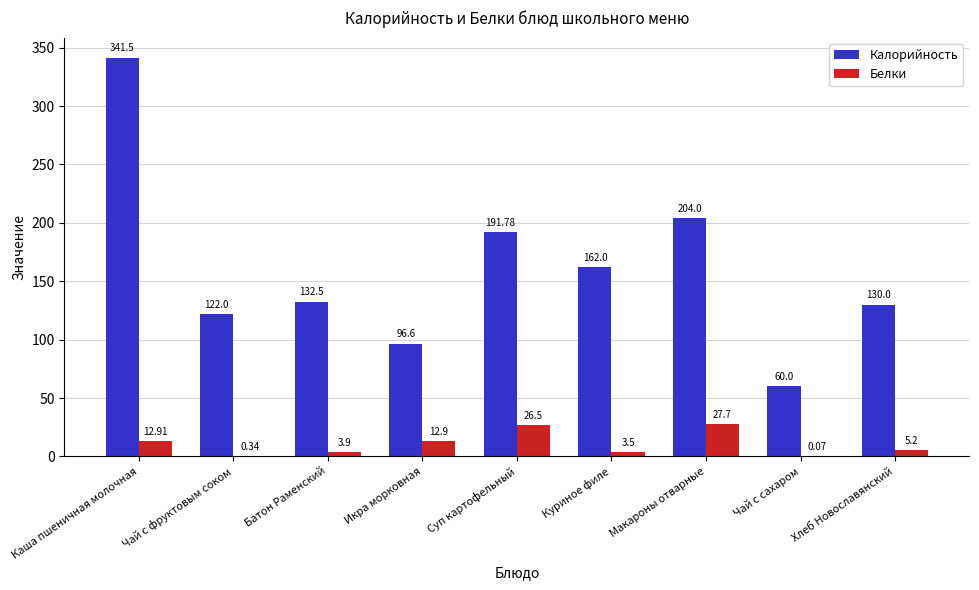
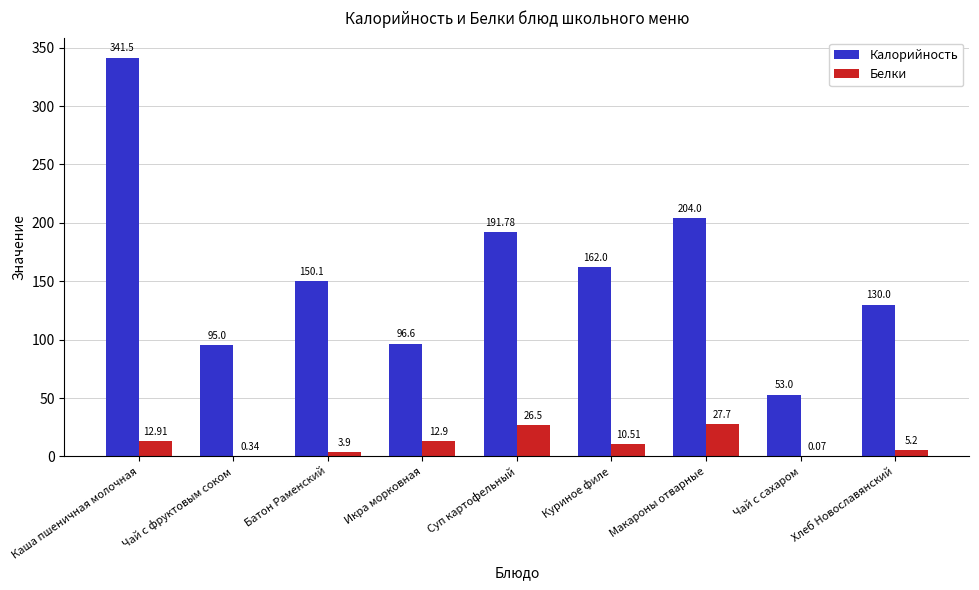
Калорийность, Чай с фруктовым соком: 122.0 -> 95.0
Калорийность, Батон Раменский: 132.5 -> 150.1
Белки, Куриное филе: 3.5 -> 10.51
Калорийность, Чай с сахаром: 60.0 -> 53.0
